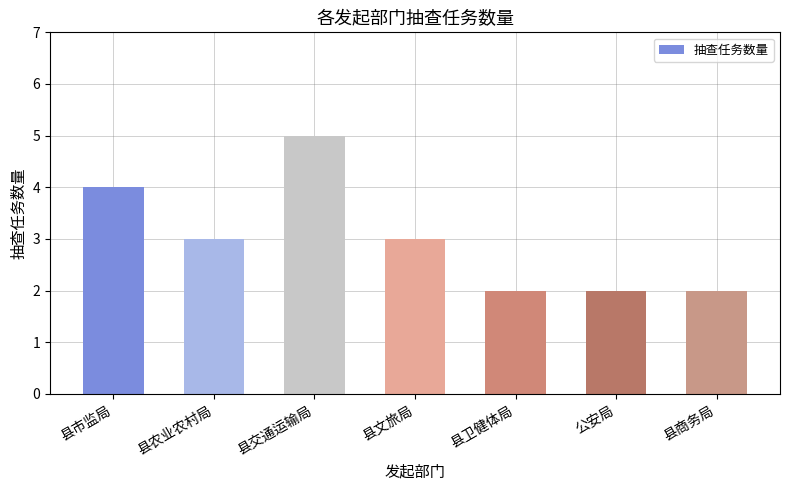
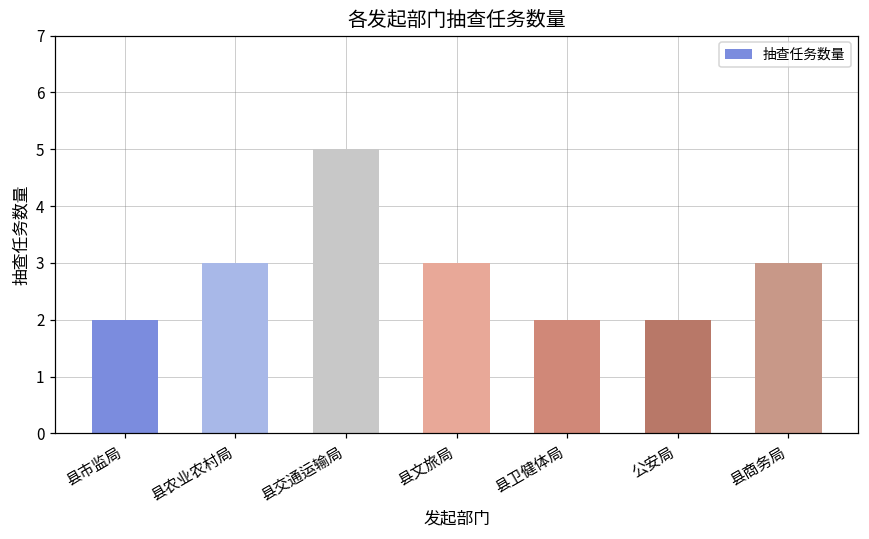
县市监局: 4 -> 2
县商务局: 2 -> 3
